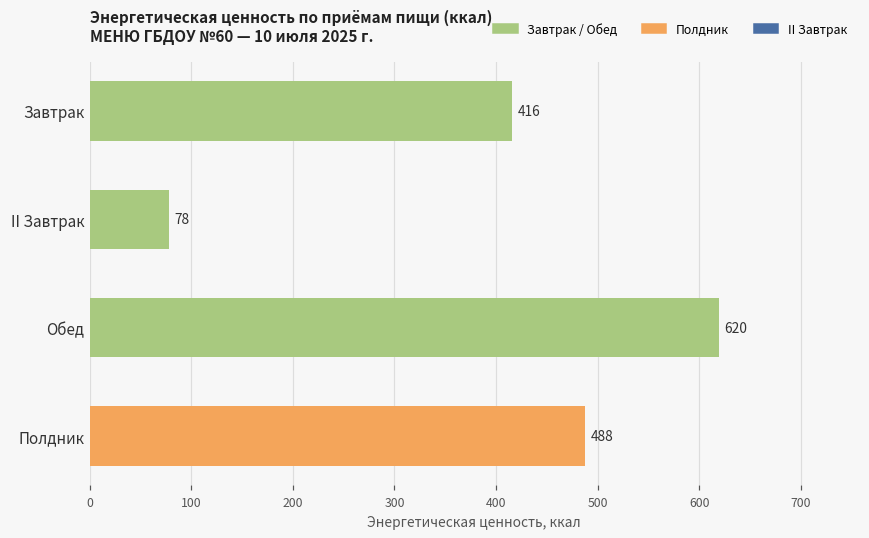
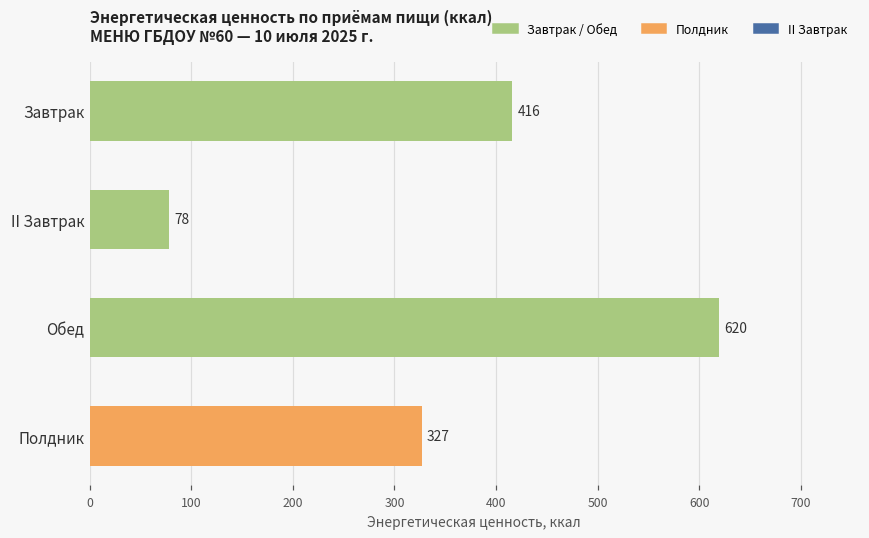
Полдник: 488 -> 327
